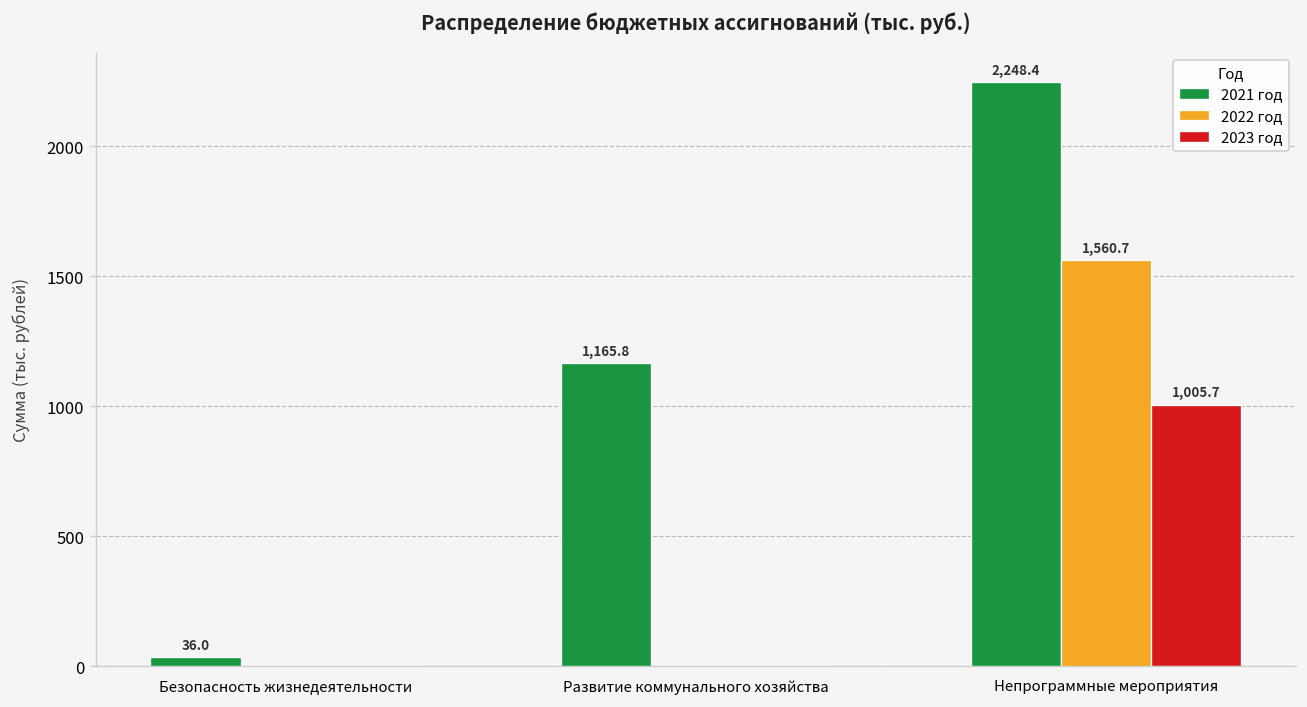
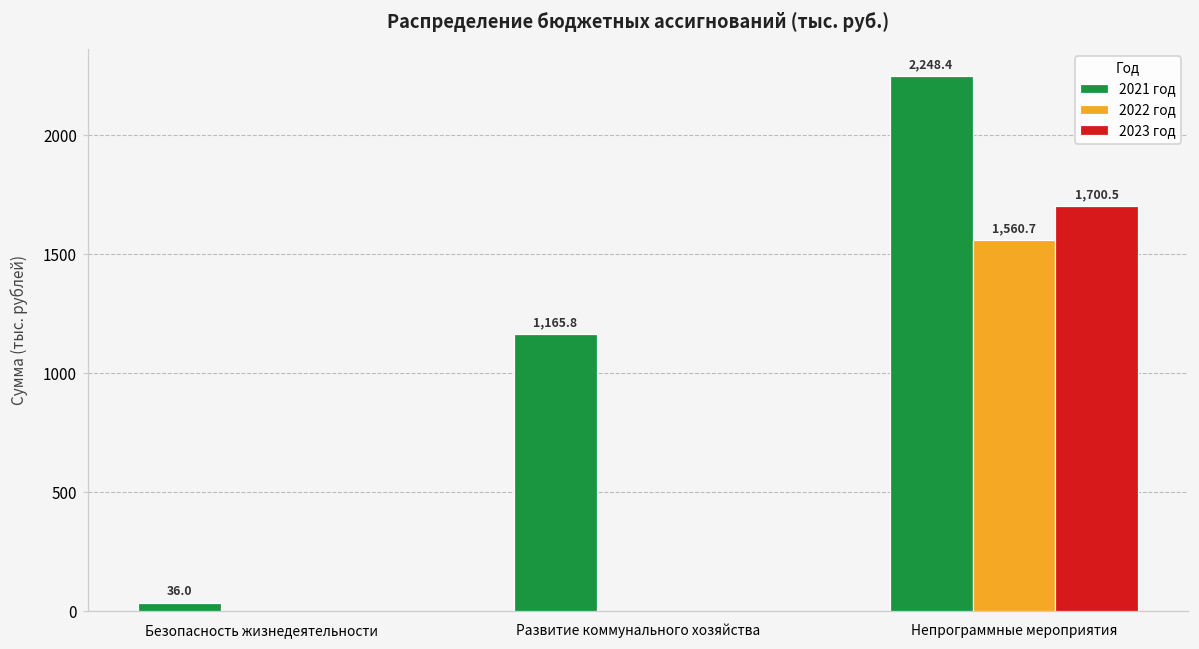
2023 год, Непрограммные мероприятия: 1,005.7 -> 1,700.5
